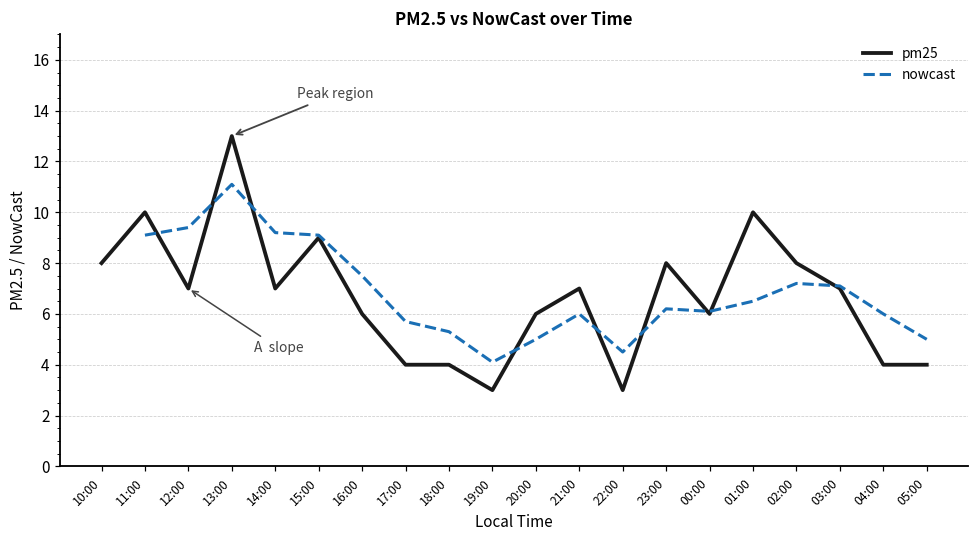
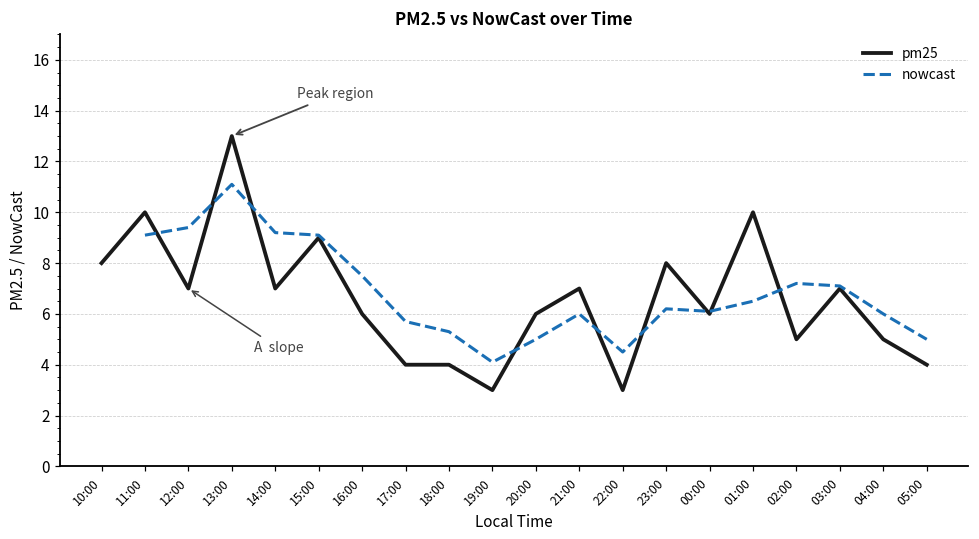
pm25, 02:00: 8 -> 5
pm25, 04:00: 4 -> 5
